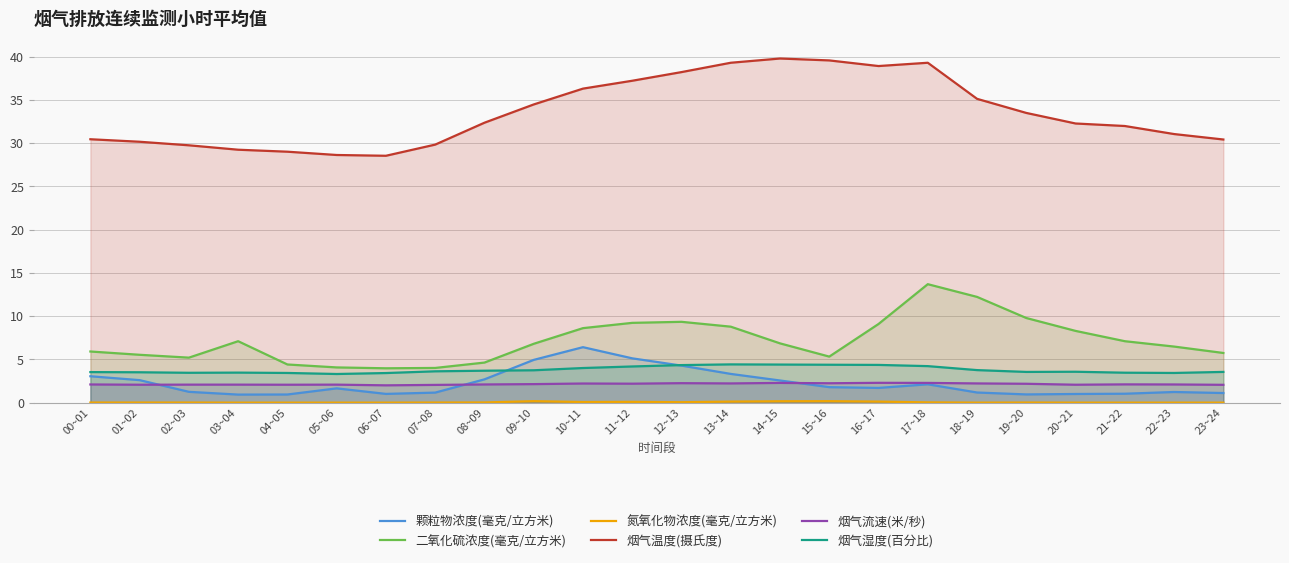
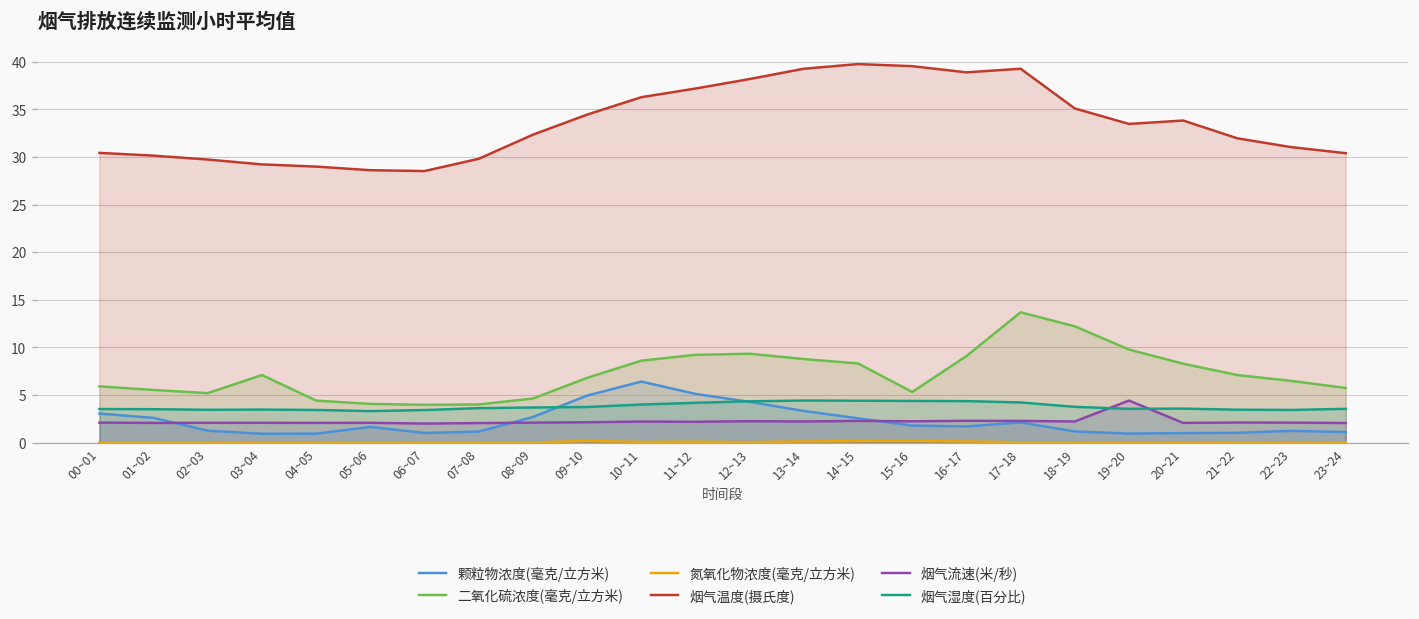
二氧化硫浓度(毫克/立方米), 14~15: 7 -> 8
烟气流速(米/秒), 19~20: 2 -> 4
烟气温度(摄氏度), 20~21: 32 -> 34
